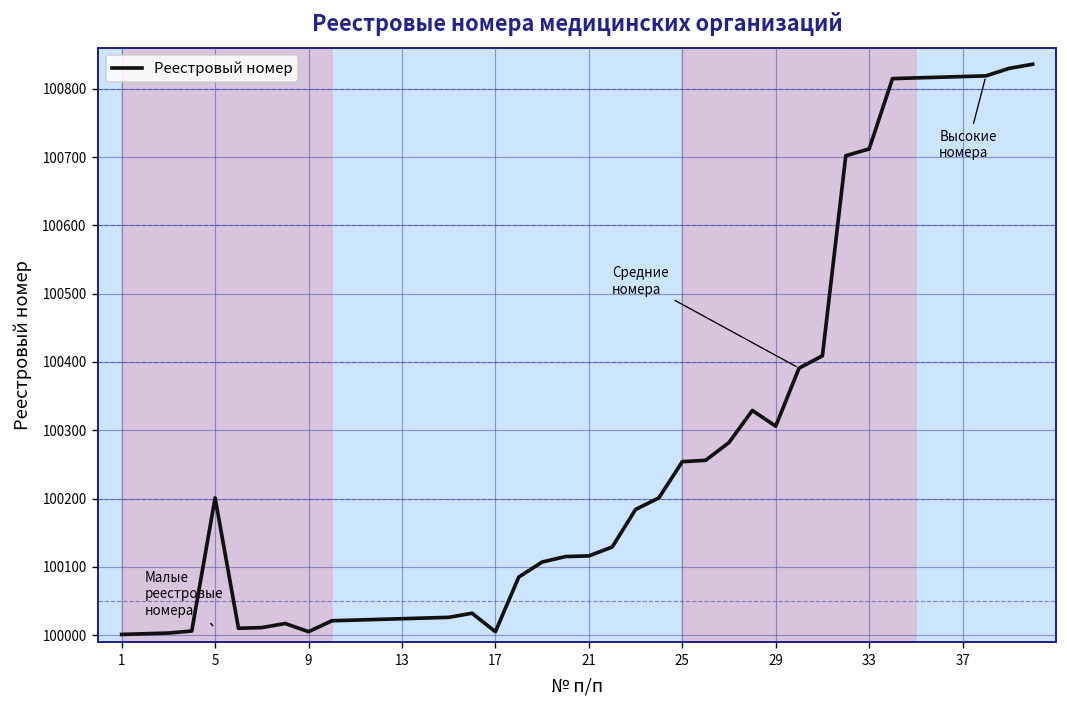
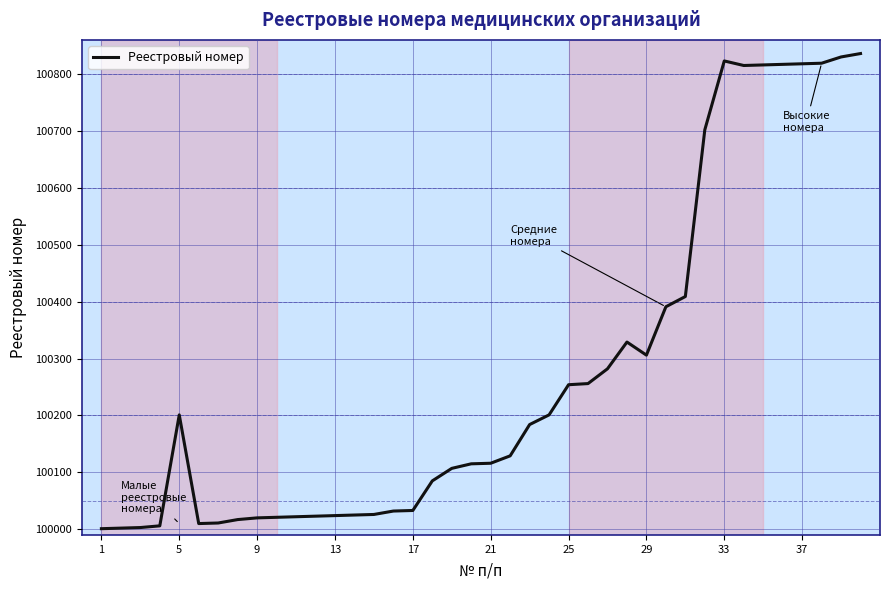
9: 100010 -> 100020
17: 100010 -> 100030
33: 100710 -> 100820
